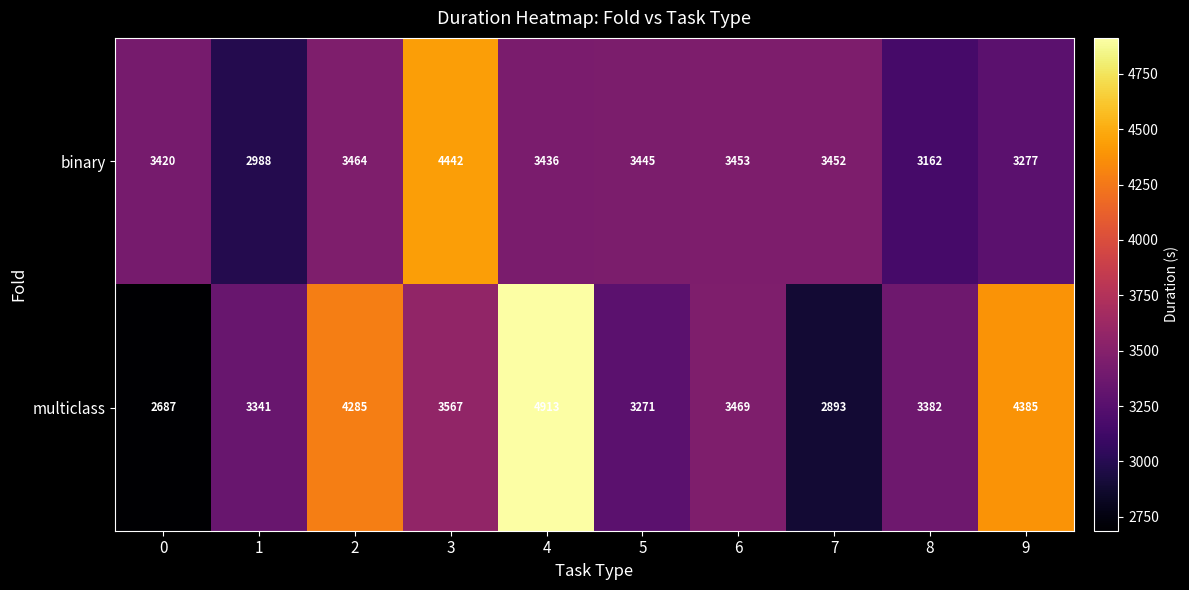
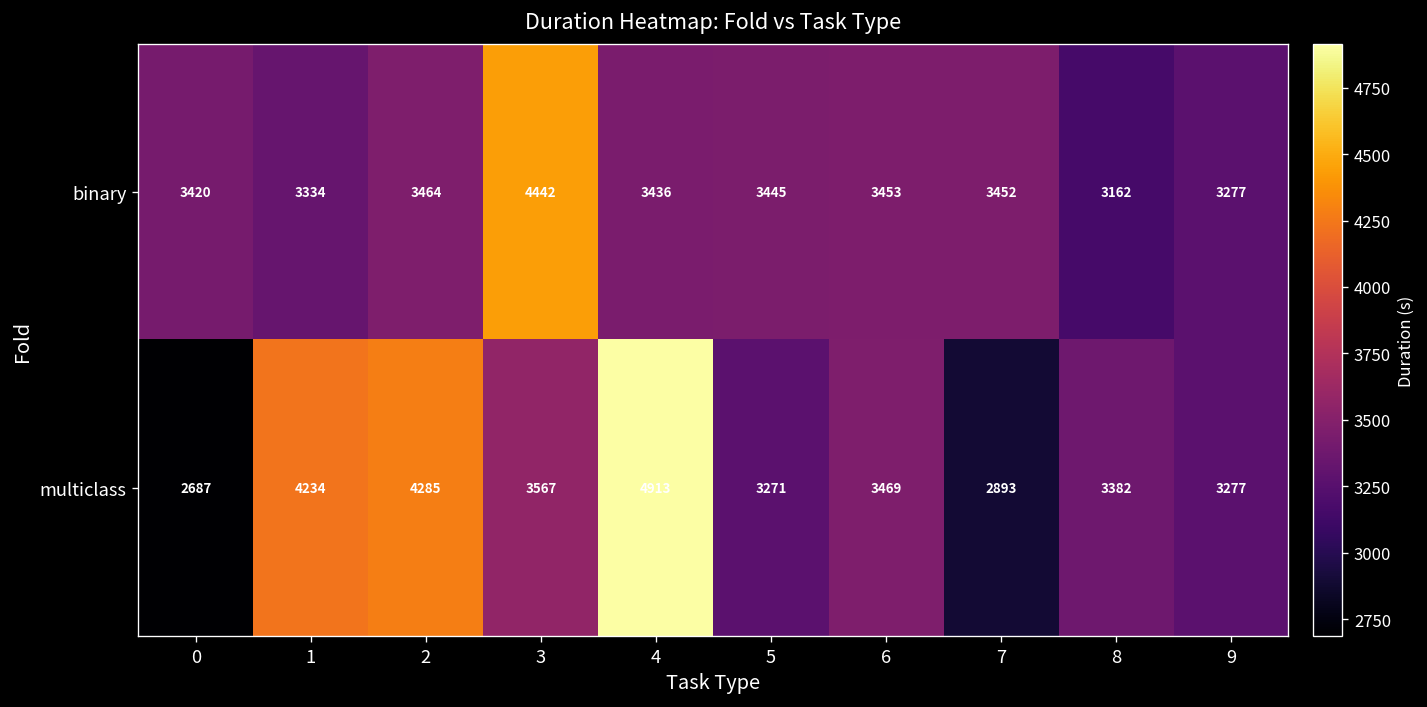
binary, 1: 2988 -> 3334
multiclass, 1: 3341 -> 4234
multiclass, 9: 4385 -> 3277
